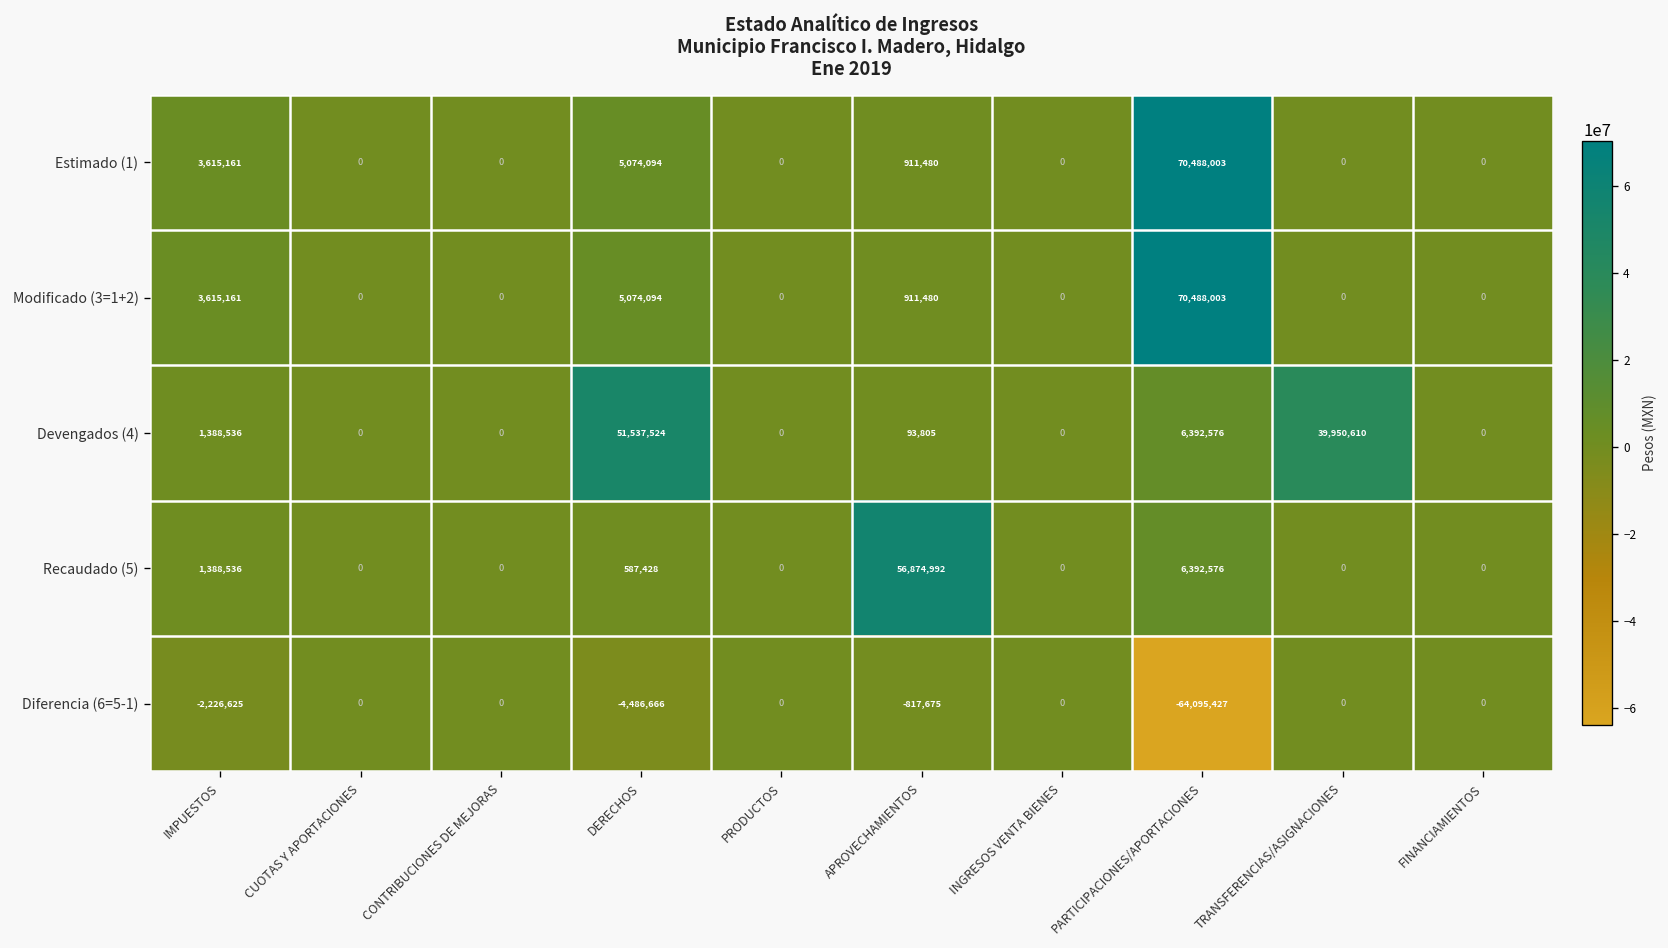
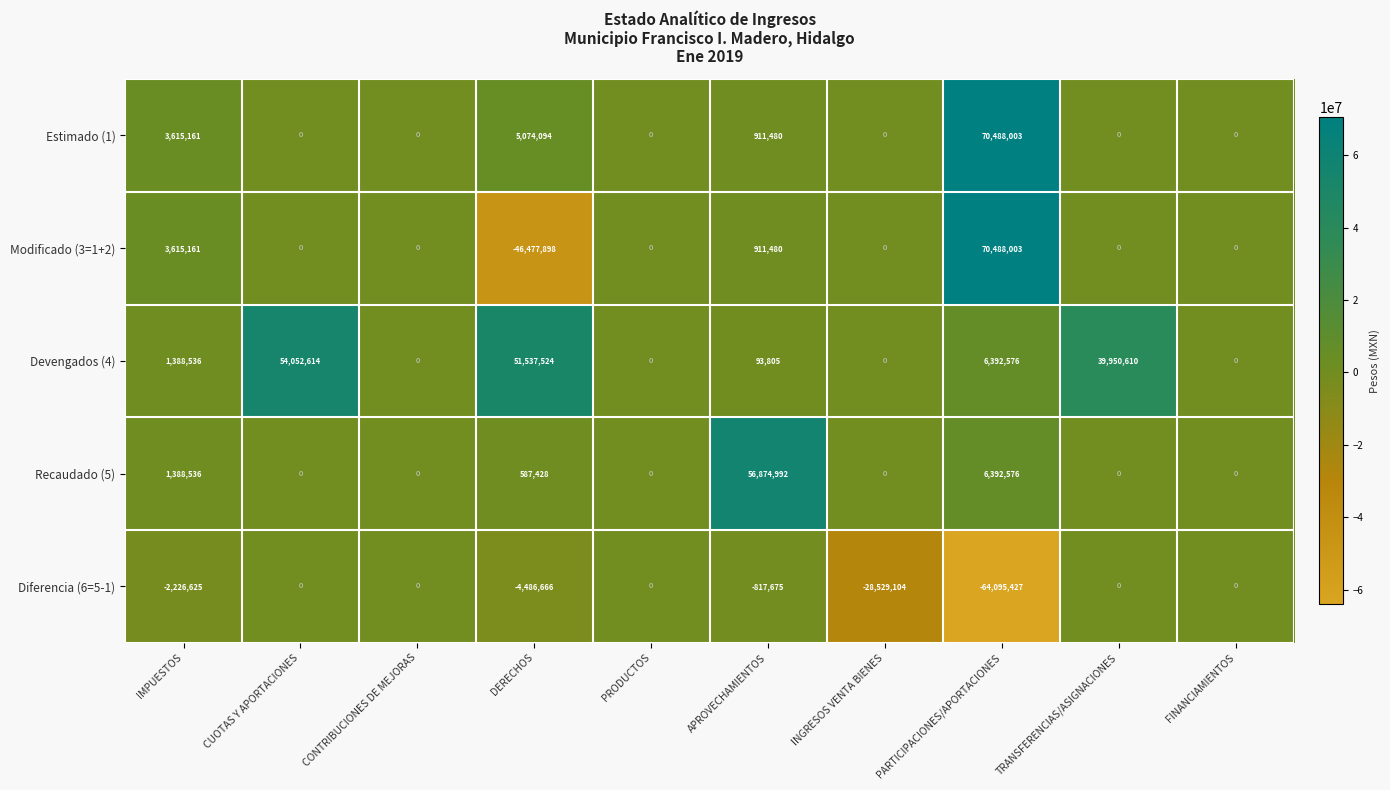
Modificado (3=1+2), DERECHOS: 5,074,094 -> -46,477,898
Devengados (4), CUOTAS Y APORTACIONES: 0 -> 54,052,614
Diferencia (6=5-1), INGRESOS VENTA BIENES: 0 -> -28,529,104
